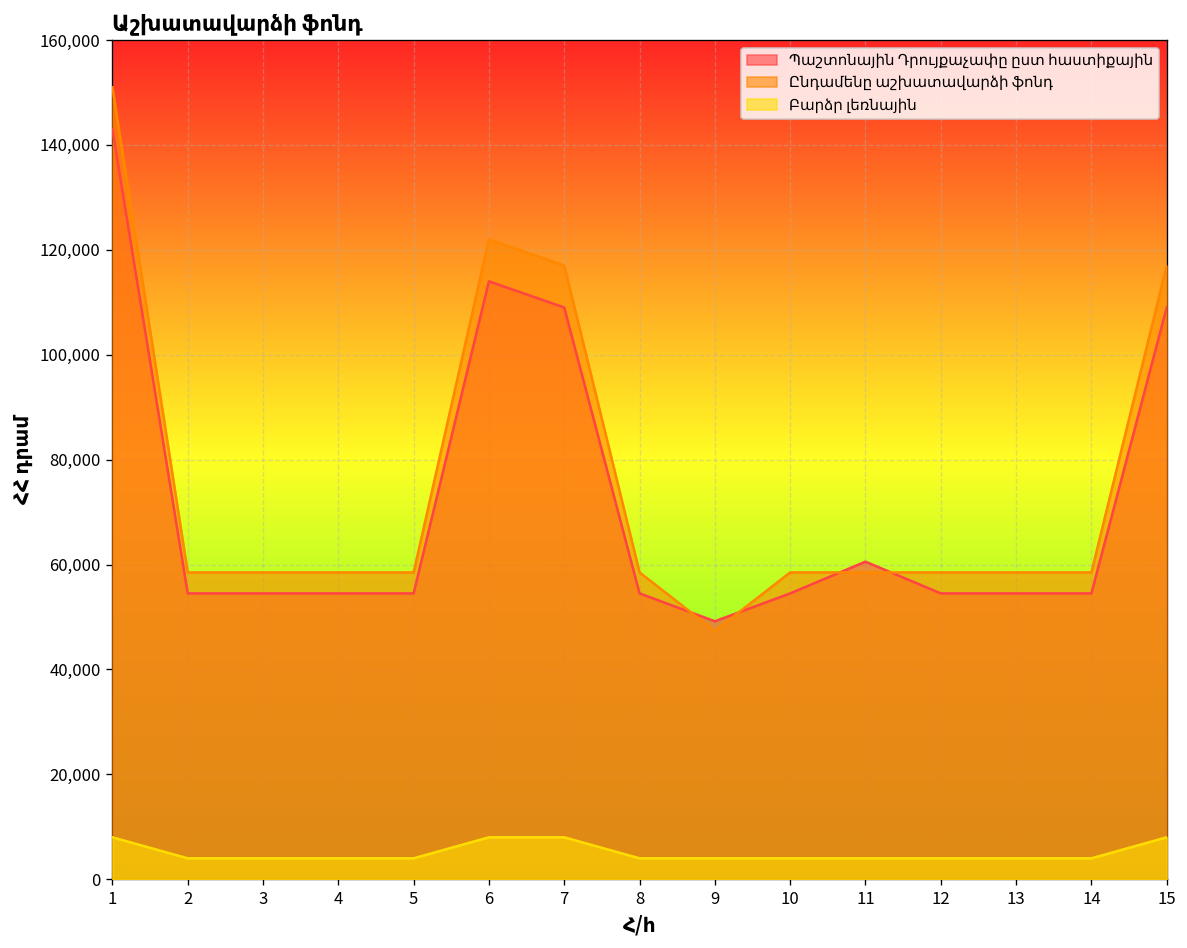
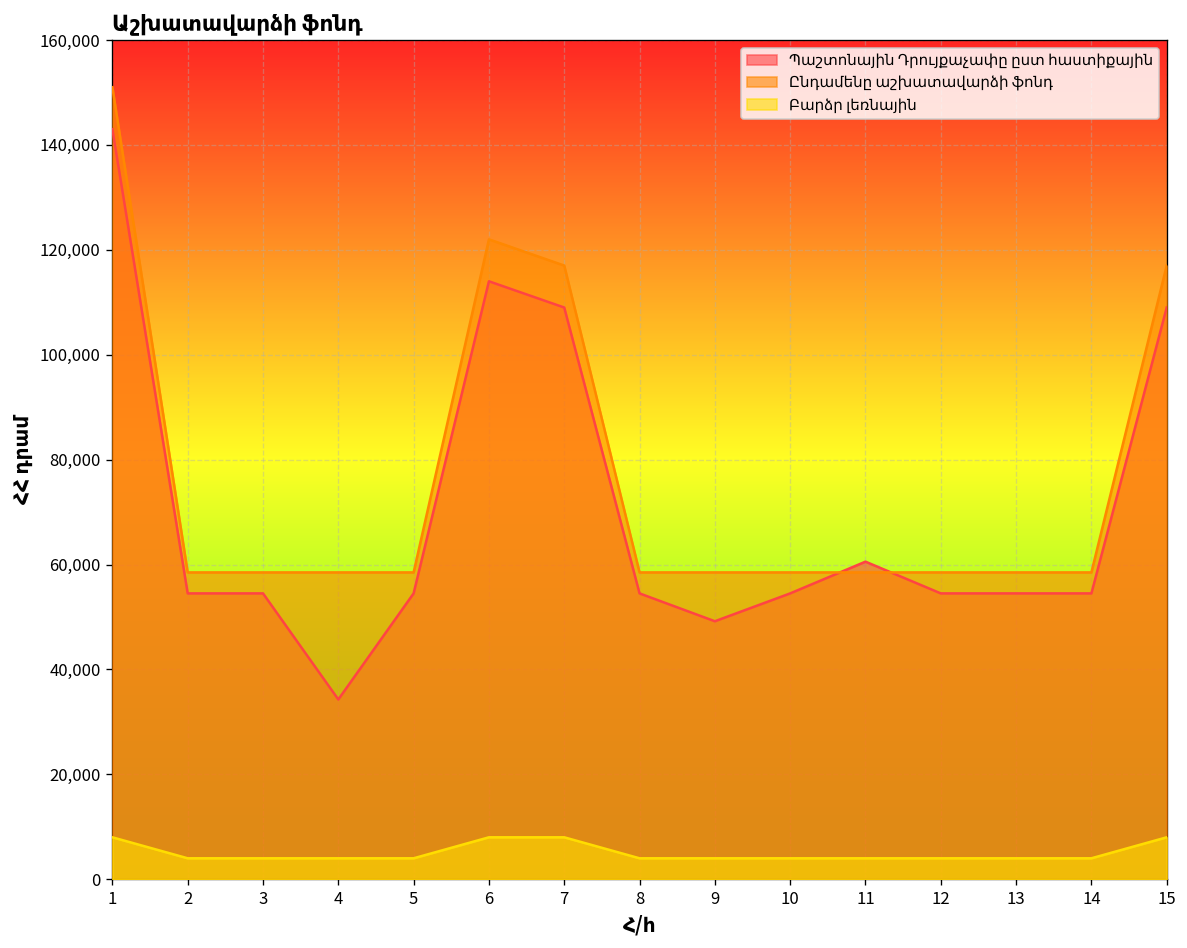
Պաշտոնային Դրույքաչափը ըստ հաստիքային, 4: 55,000 -> 34,000
Ընդամենը աշխատավարձի ֆոնդ, 9: 47,000 -> 59,000
